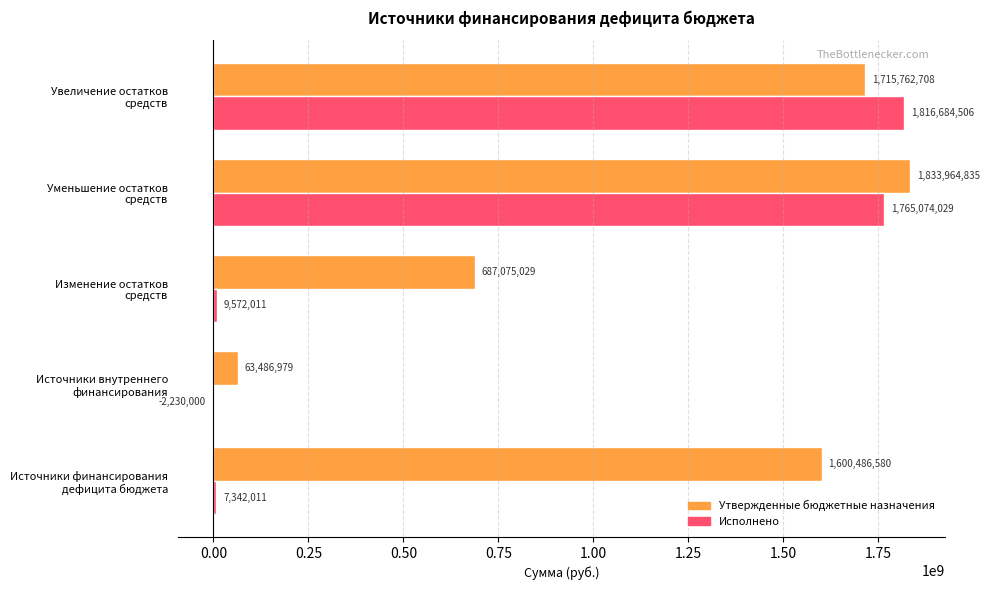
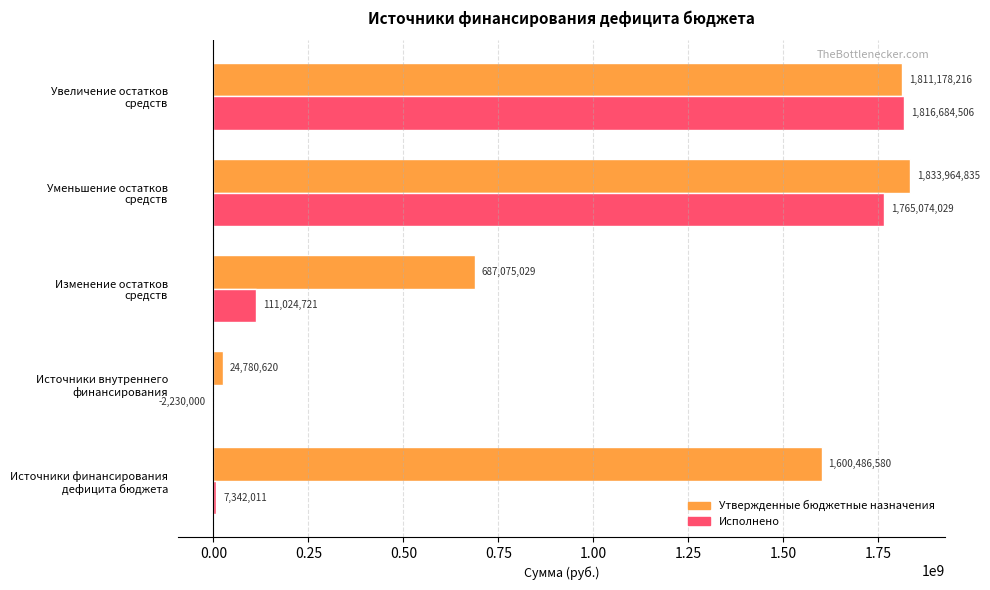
Утвержденные бюджетные назначения, Увеличение остатков средств: 1,715,762,708 -> 1,811,178,216
Исполнено, Изменение остатков средств: 9,572,011 -> 111,024,721
Утвержденные бюджетные назначения, Источники внутреннего финансирования: 63,486,979 -> 24,780,620
